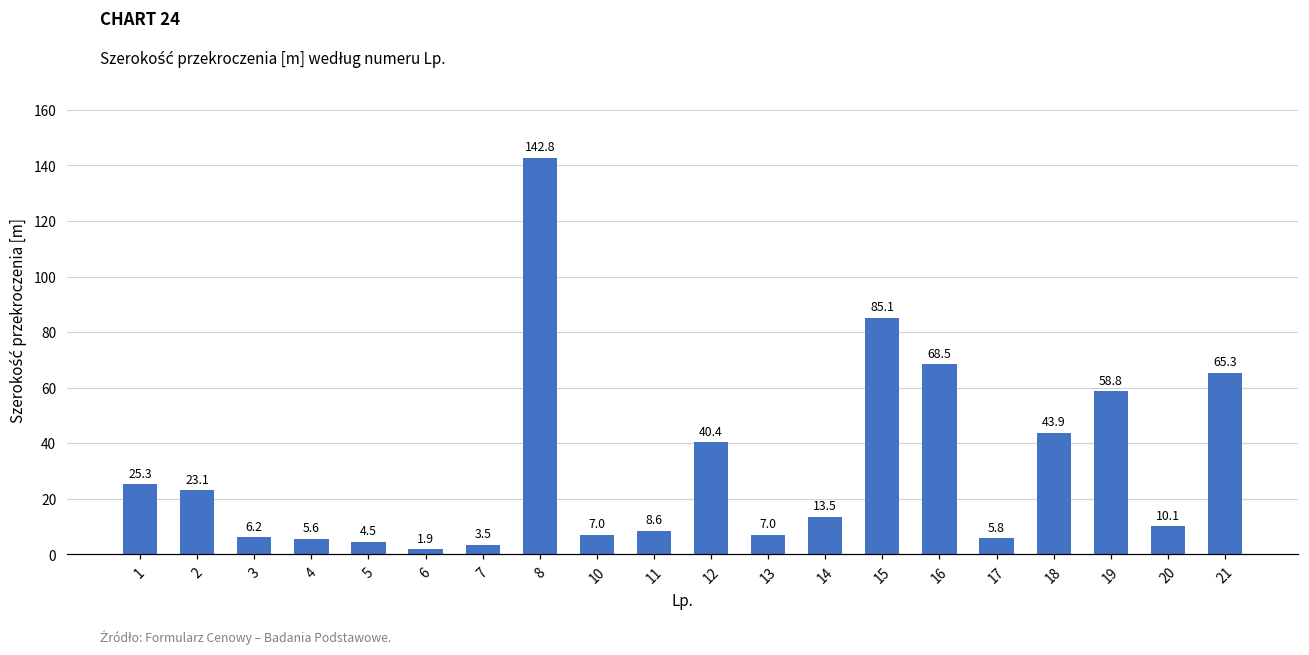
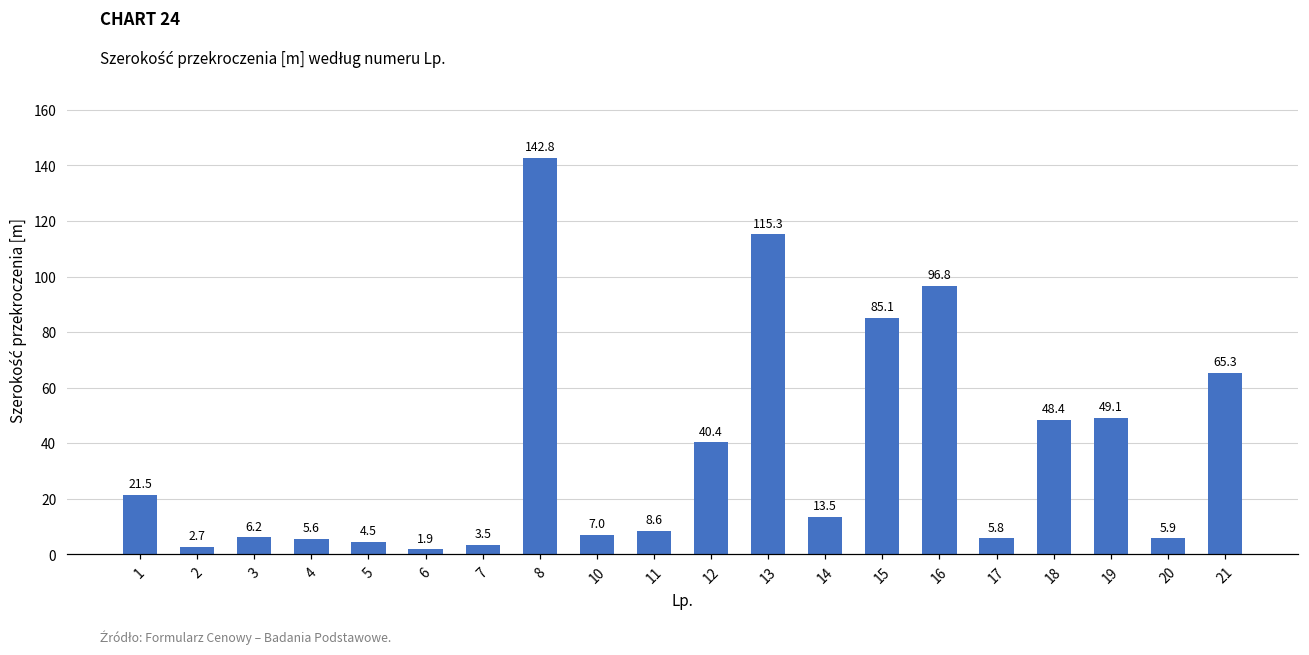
1: 25.3 -> 21.5
2: 23.1 -> 2.7
13: 7.0 -> 115.3
16: 68.5 -> 96.8
18: 43.9 -> 48.4
19: 58.8 -> 49.1
20: 10.1 -> 5.9
